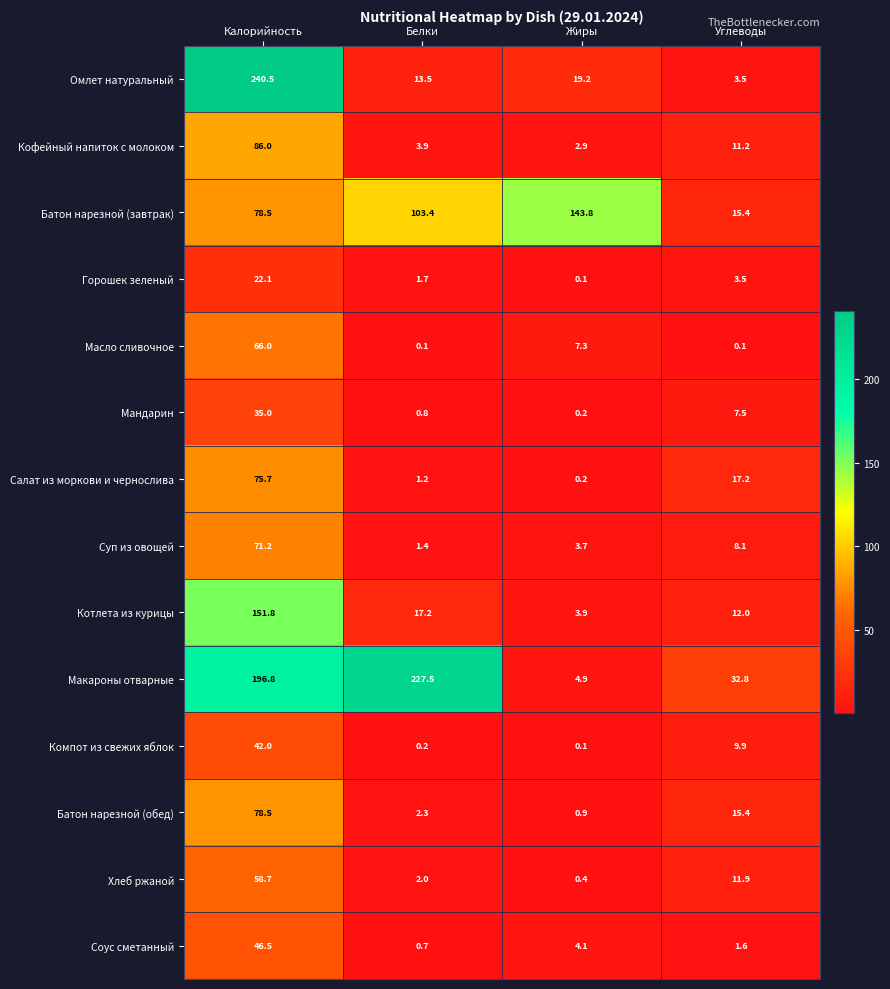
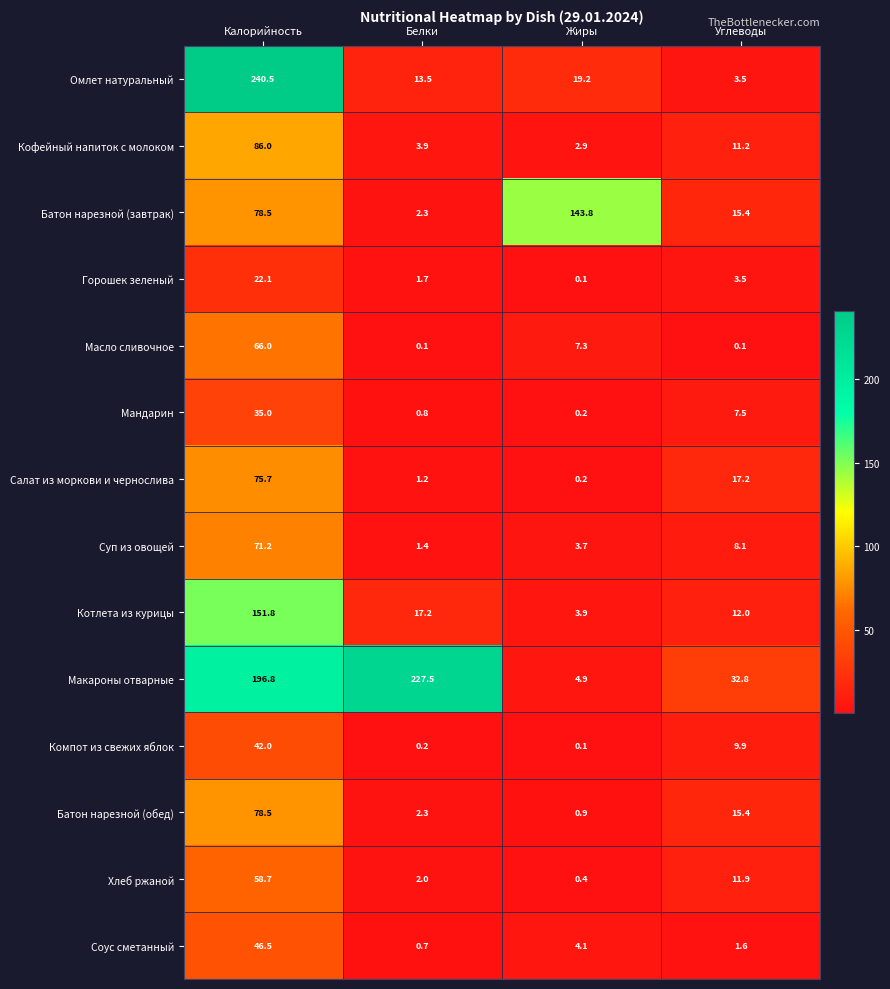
Батон нарезной (завтрак), Белки: 103.4 -> 2.3
